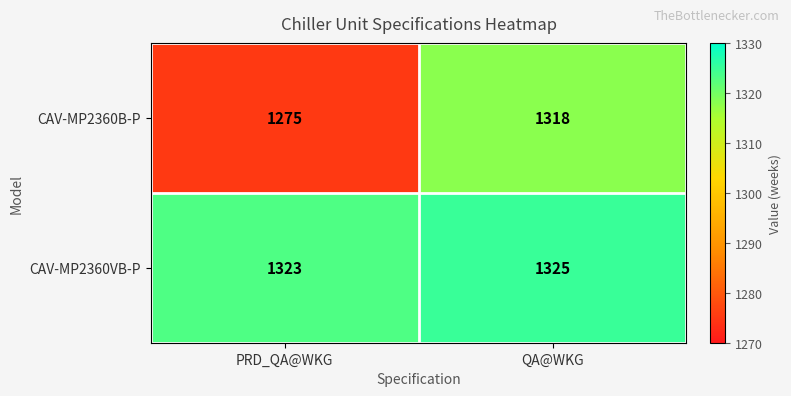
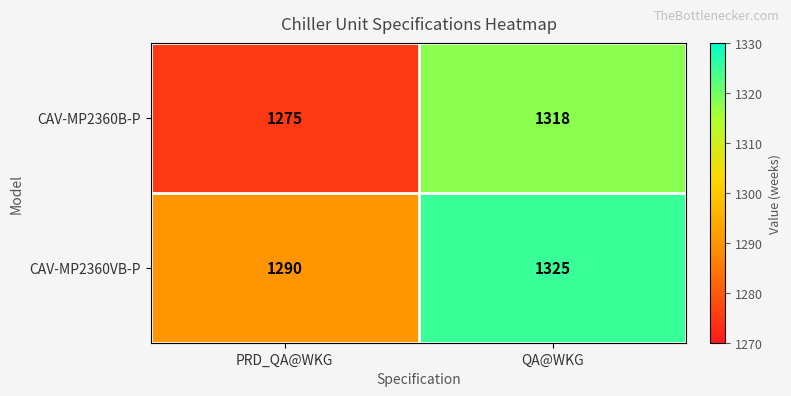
CAV-MP2360VB-P, PRD_QA@WKG: 1323 -> 1290
